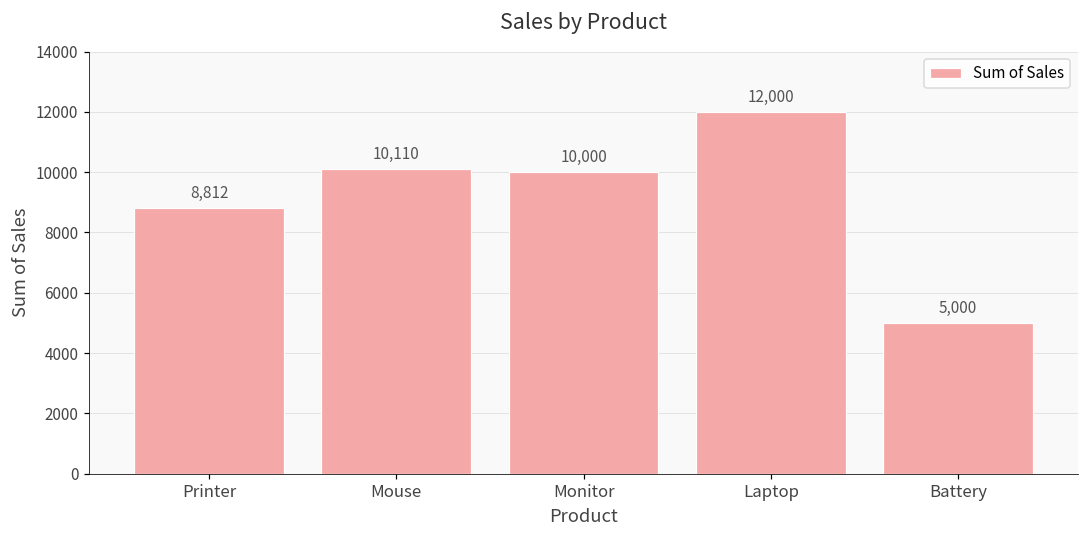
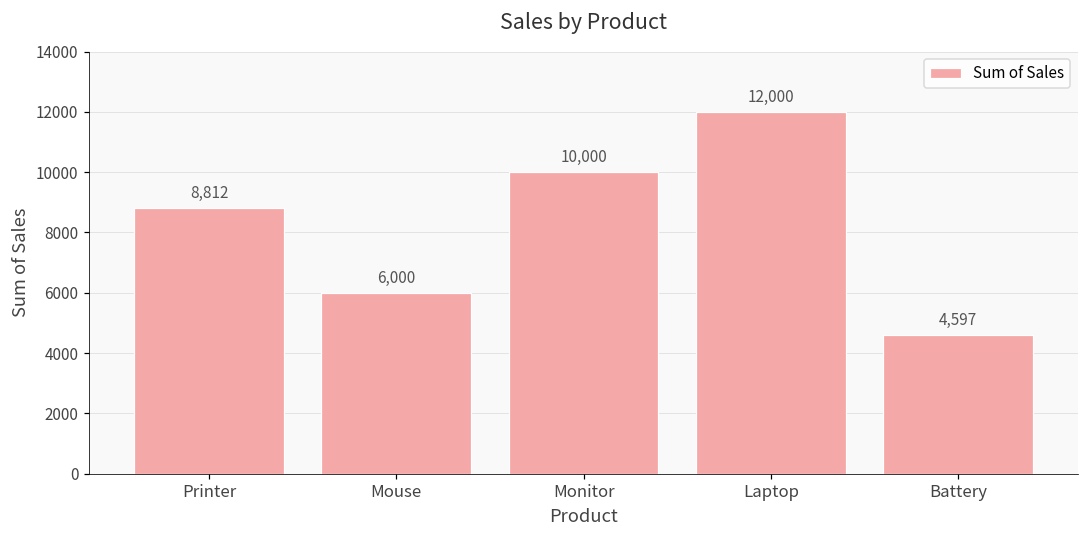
Mouse: 10,110 -> 6,000
Battery: 5,000 -> 4,597
